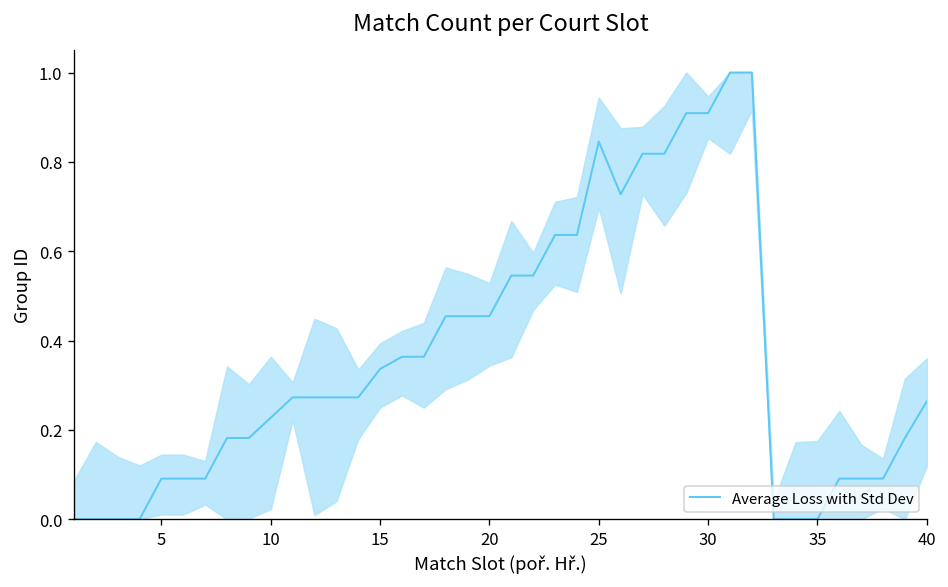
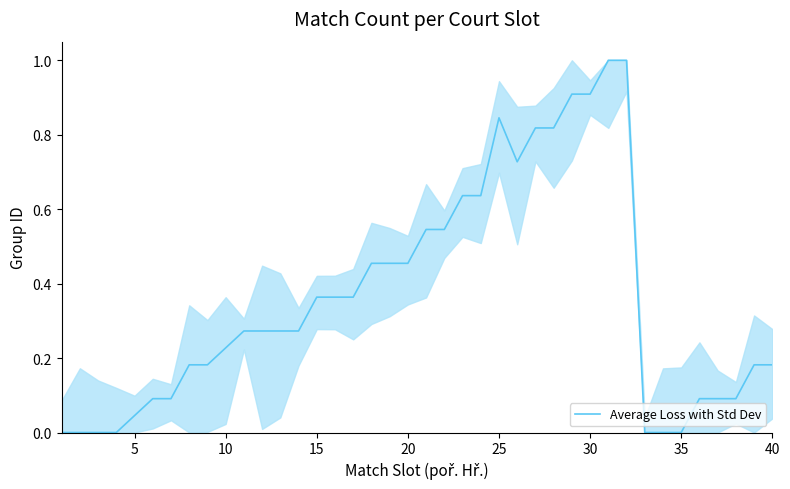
Average Loss with Std Dev, 5: 0.09 -> 0.05
Average Loss with Std Dev, 15: 0.34 -> 0.36
Average Loss with Std Dev, 40: 0.26 -> 0.18
